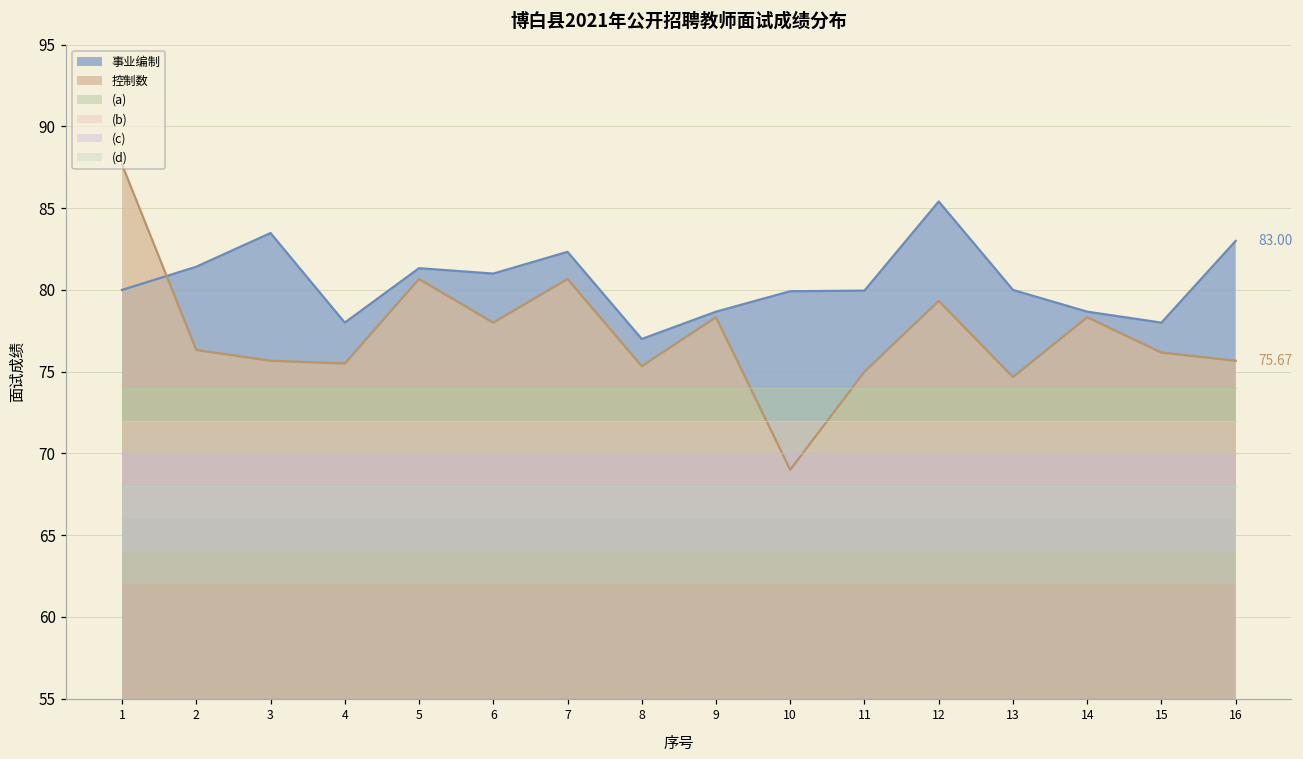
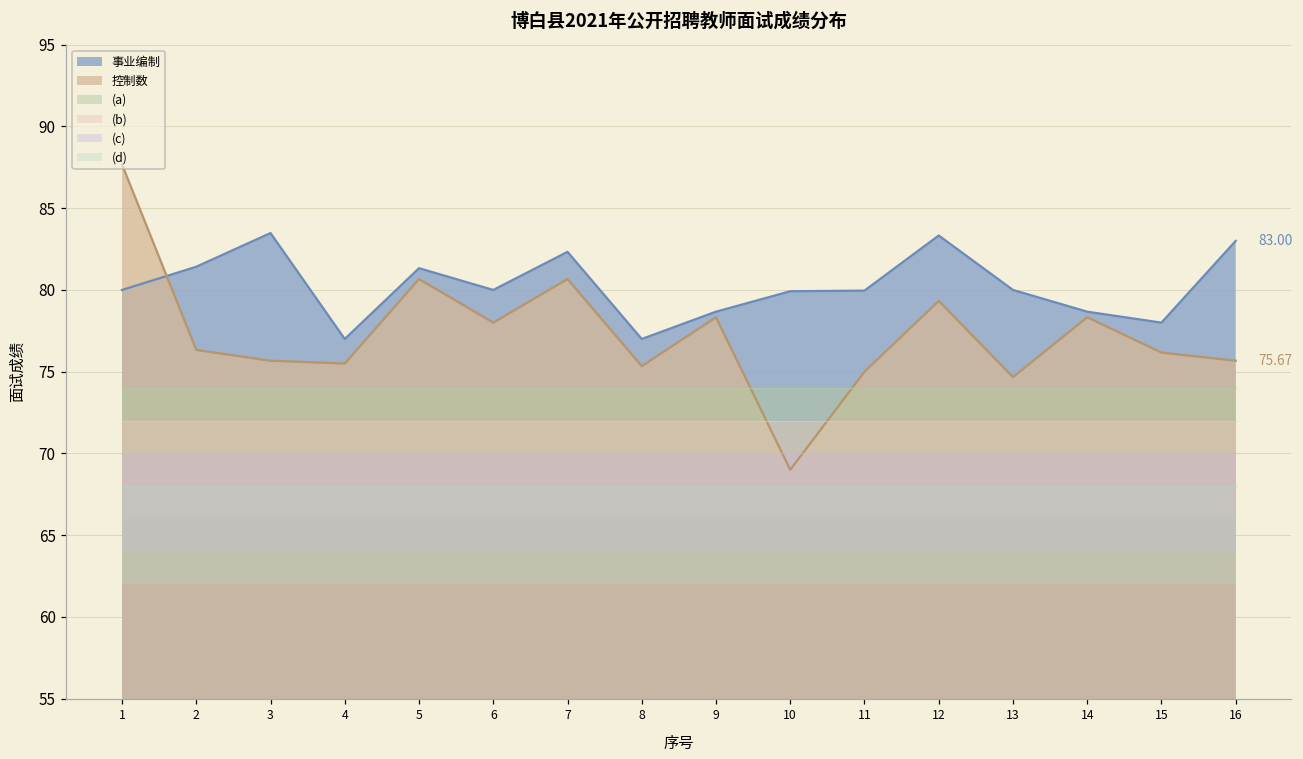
事业编制, 4: 78 -> 77
事业编制, 6: 81 -> 80
事业编制, 12: 85.4 -> 83.3
